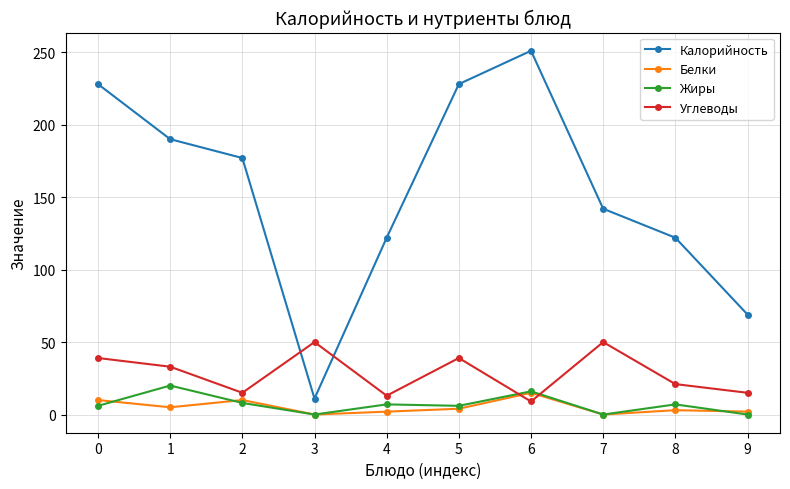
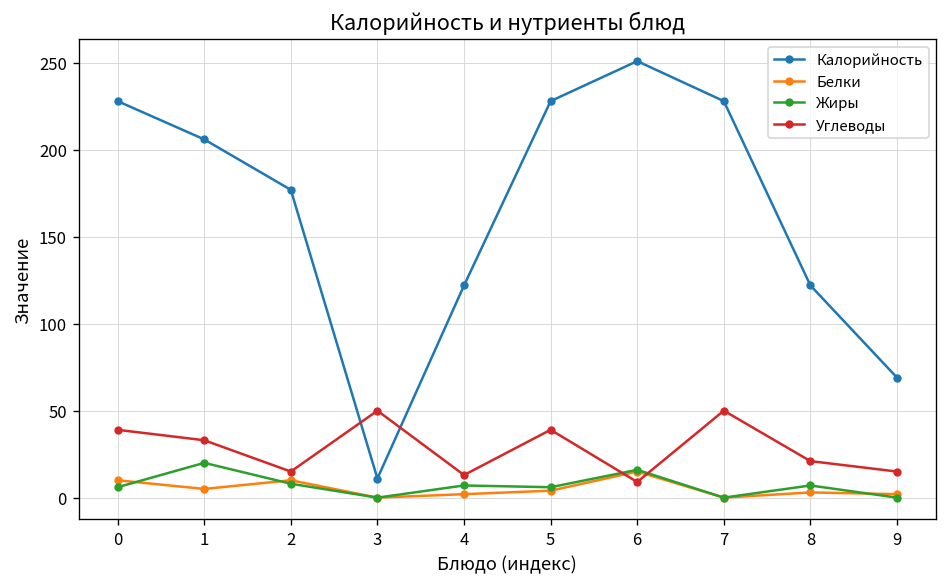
Калорийность, 1: 190 -> 206
Калорийность, 7: 142 -> 228
